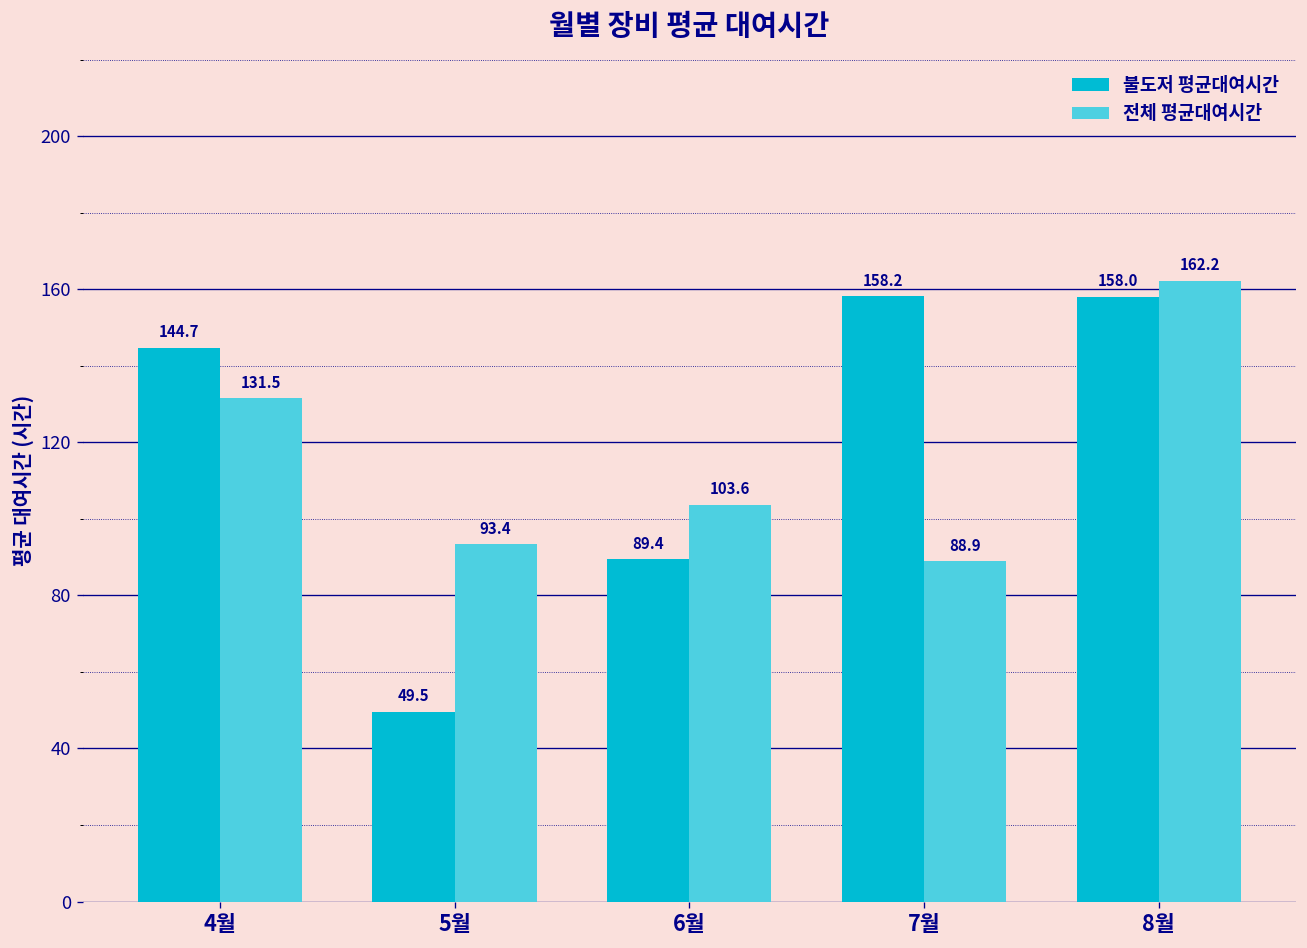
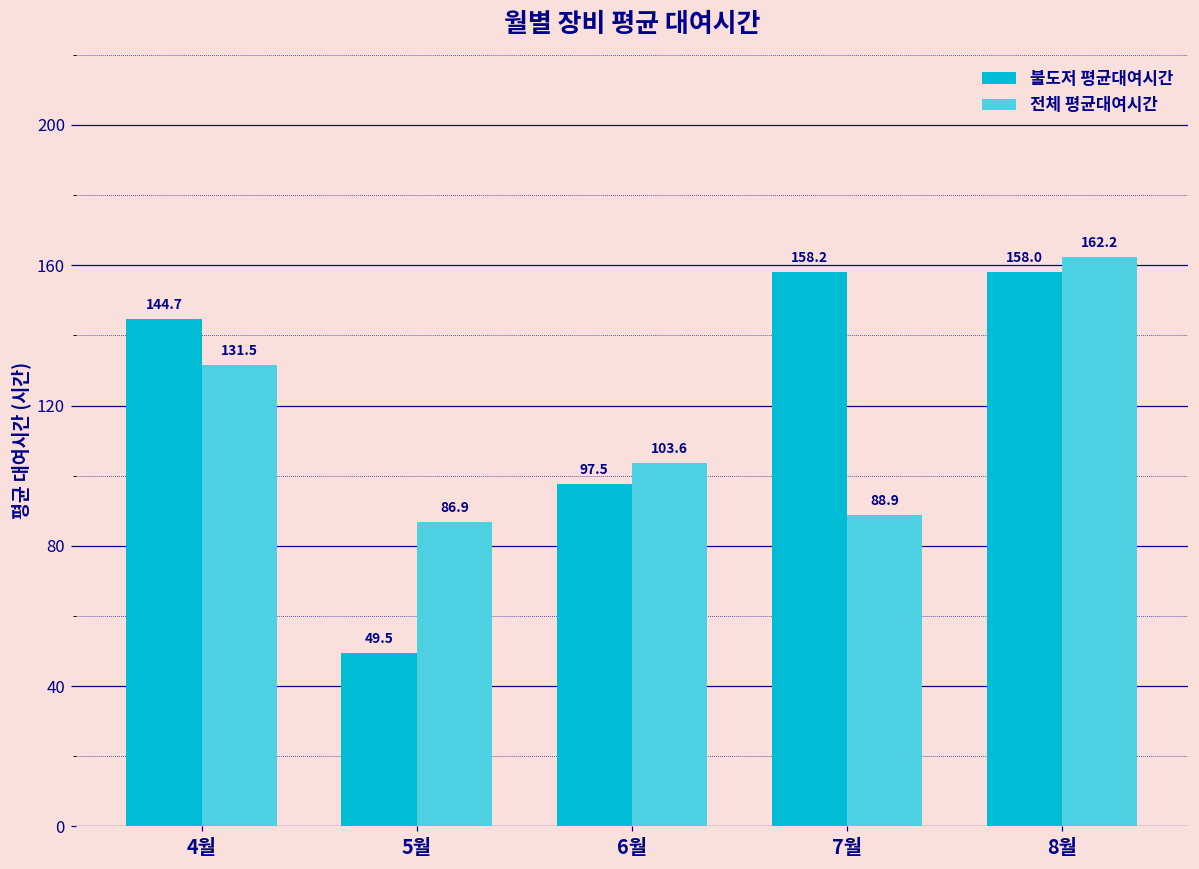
전체 평균대여시간, 5월: 93.4 -> 86.9
불도저 평균대여시간, 6월: 89.4 -> 97.5
